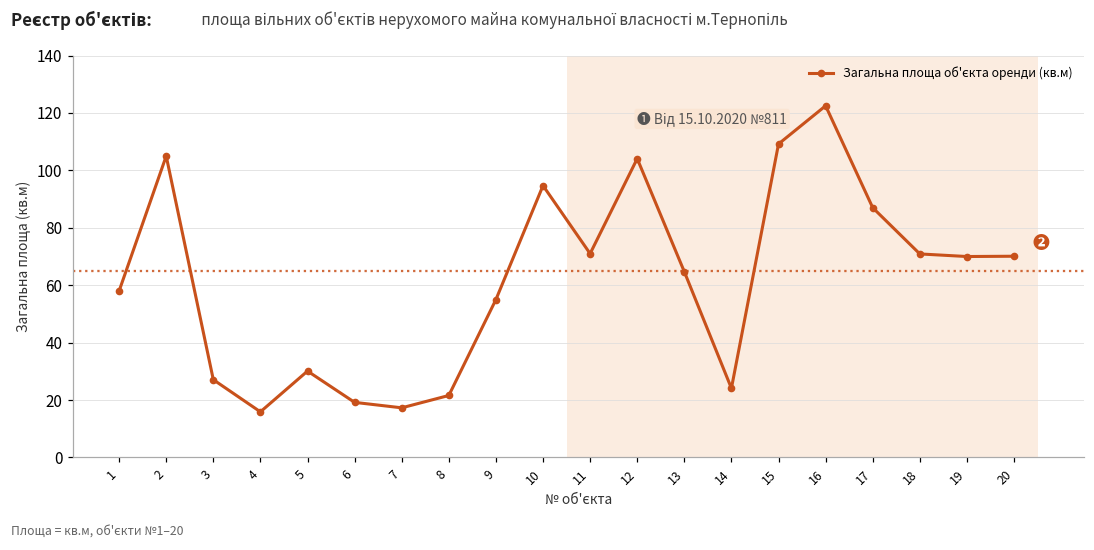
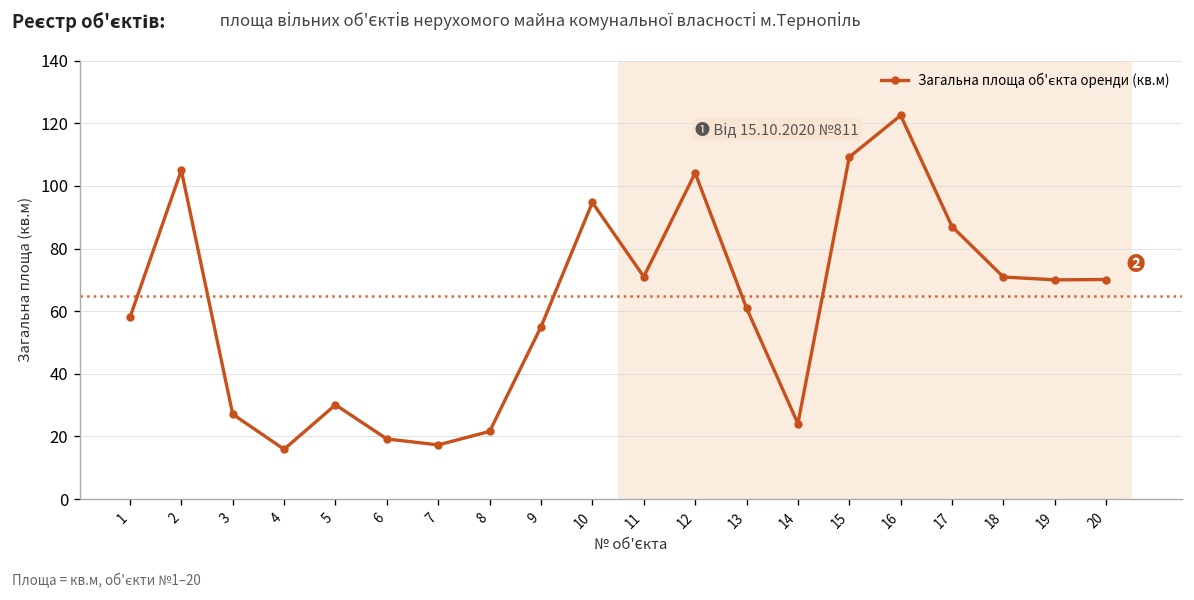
13: 65 -> 61
